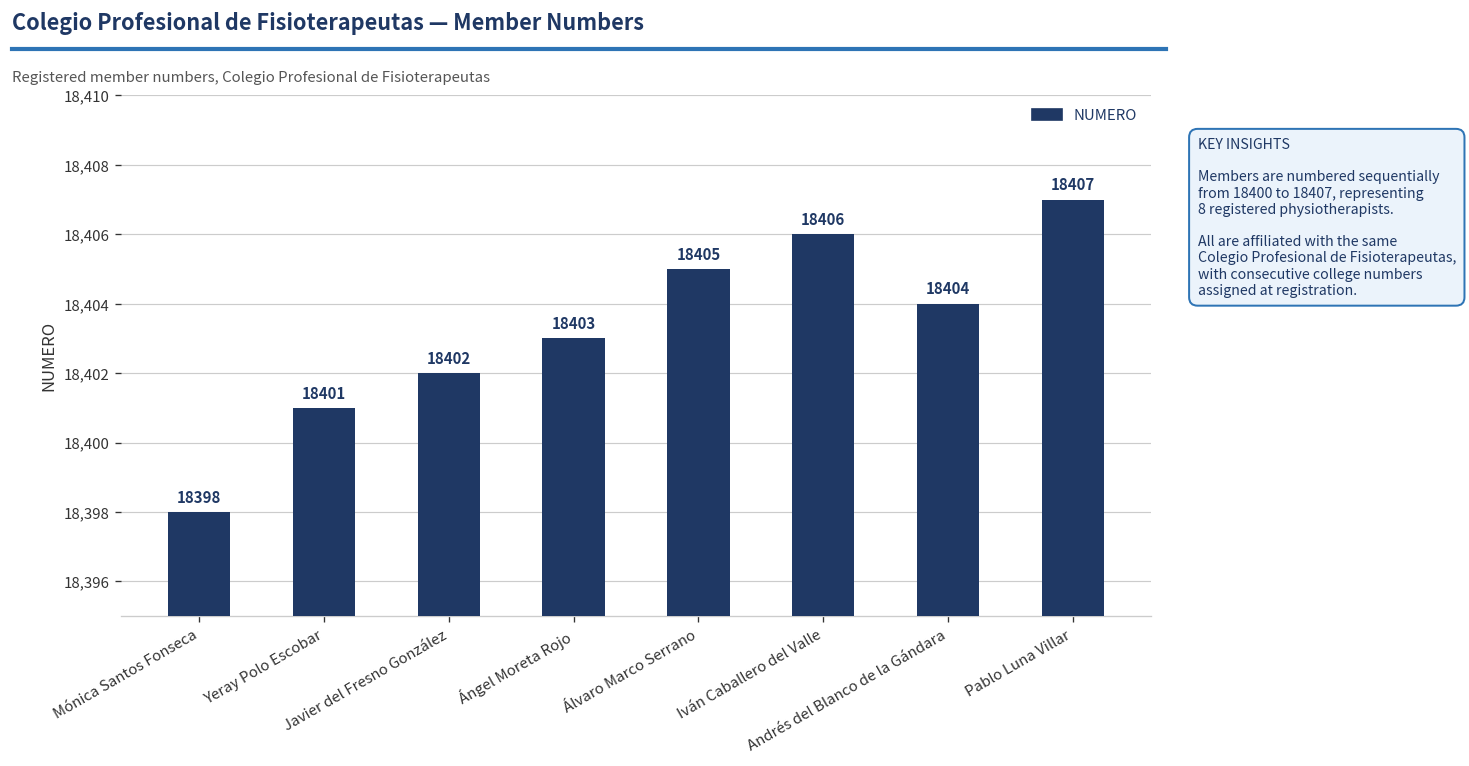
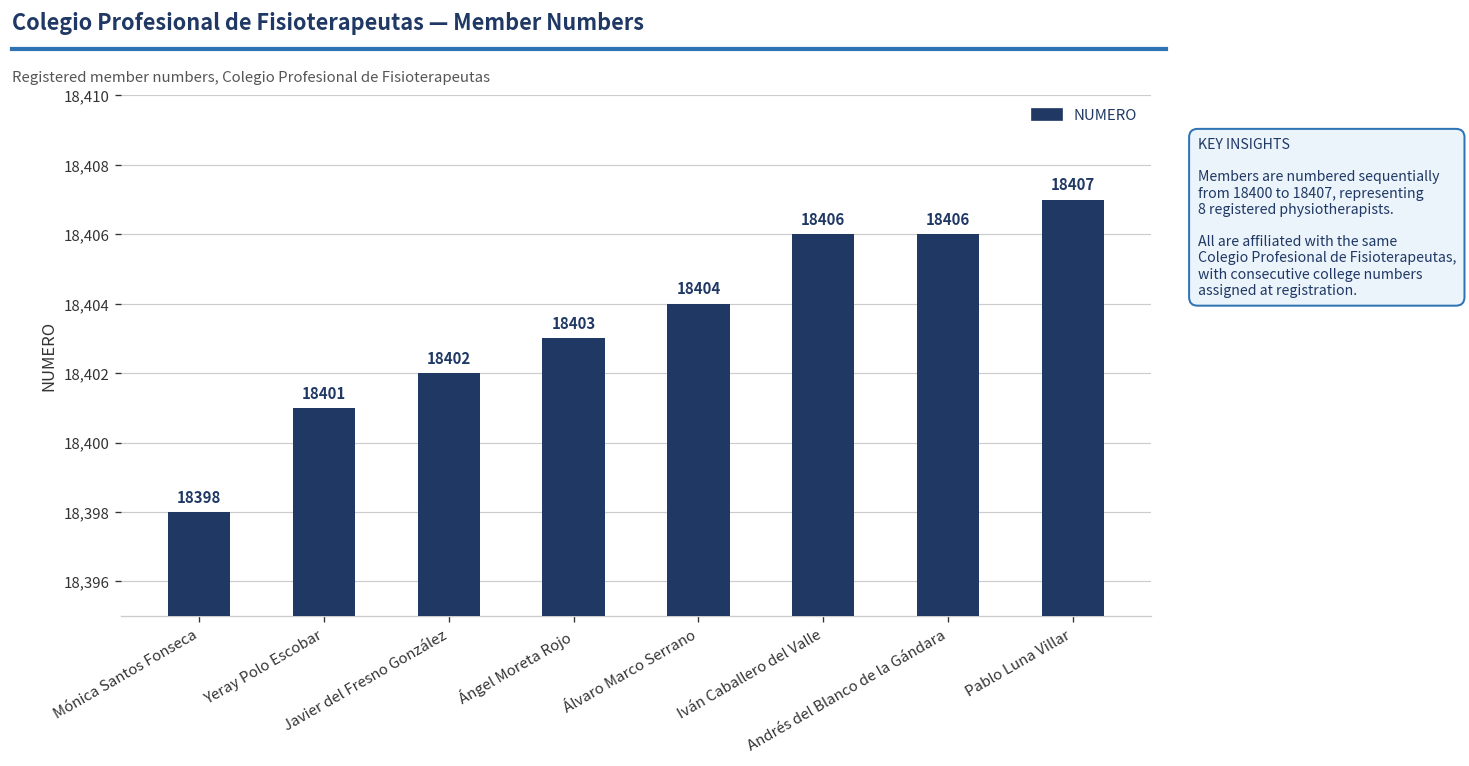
Álvaro Marco Serrano: 18405 -> 18404
Andrés del Blanco de la Gándara: 18404 -> 18406
